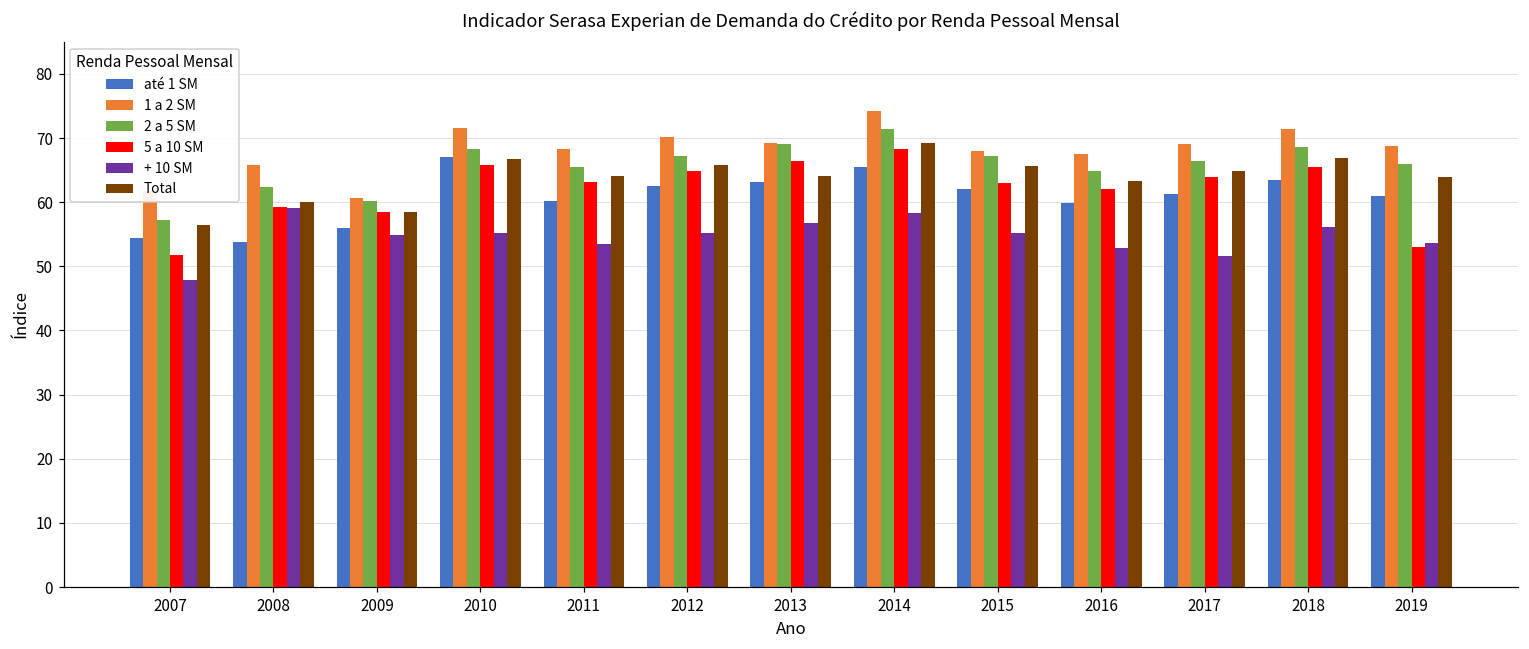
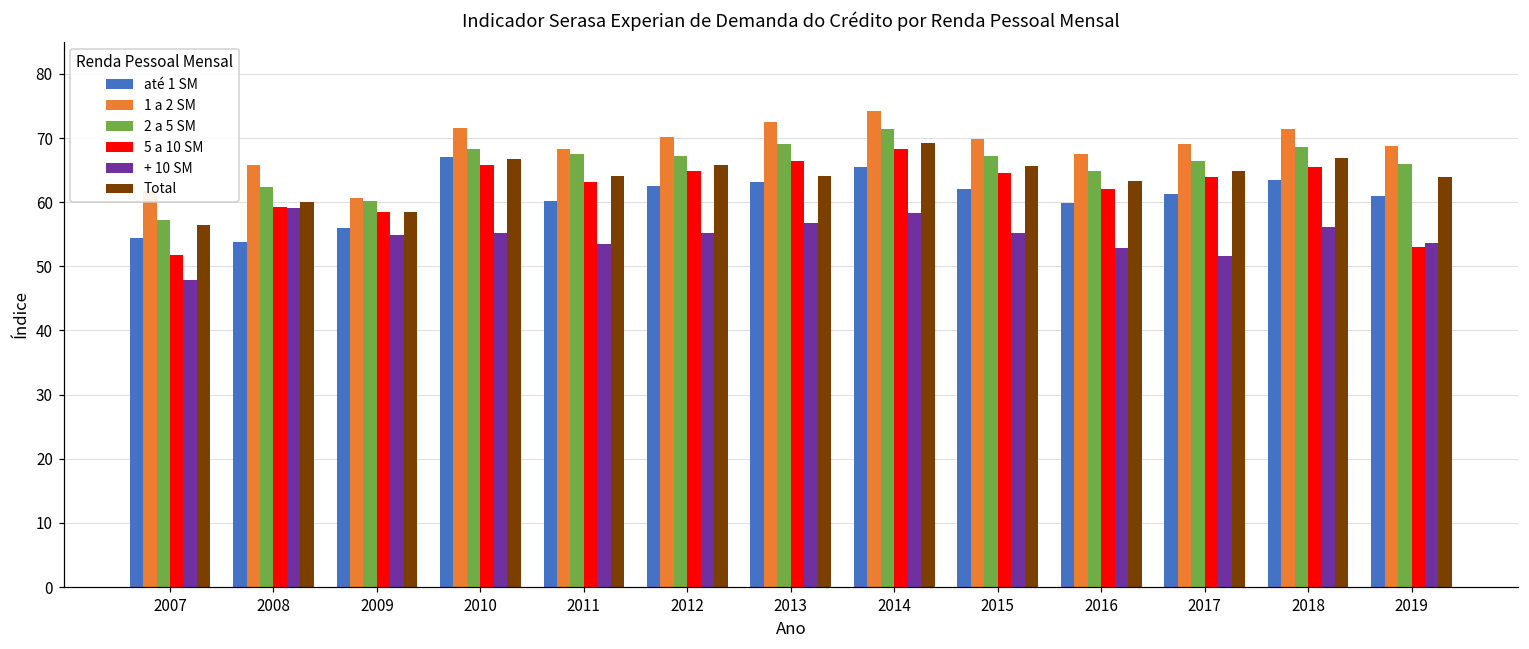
2 a 5 SM, 2011: 65 -> 68
1 a 2 SM, 2013: 69 -> 72
1 a 2 SM, 2015: 68 -> 70
5 a 10 SM, 2015: 63 -> 65
